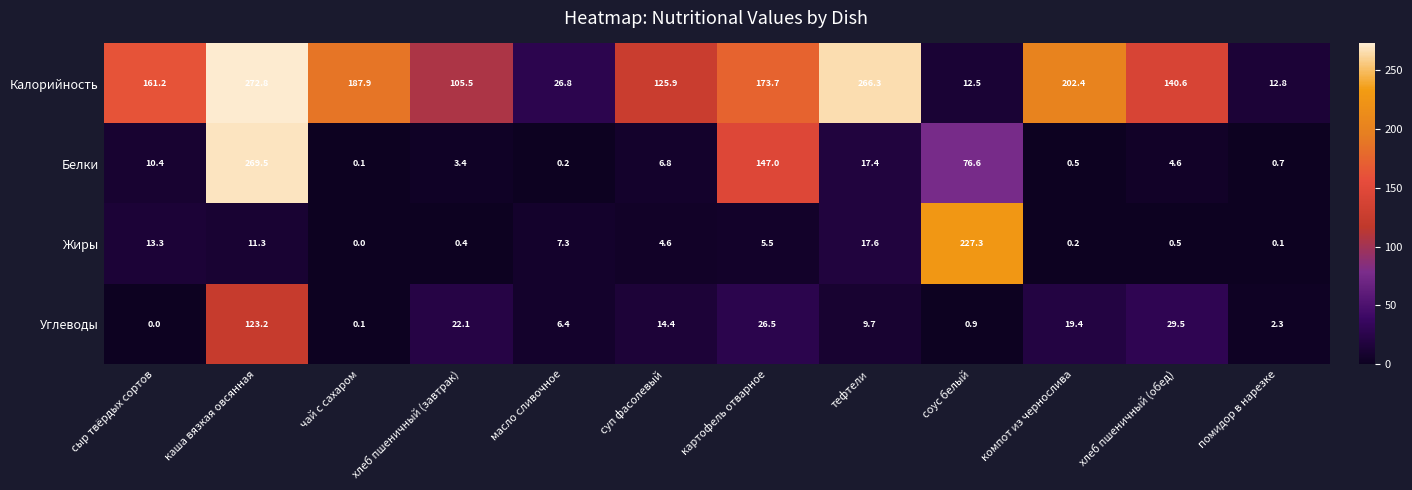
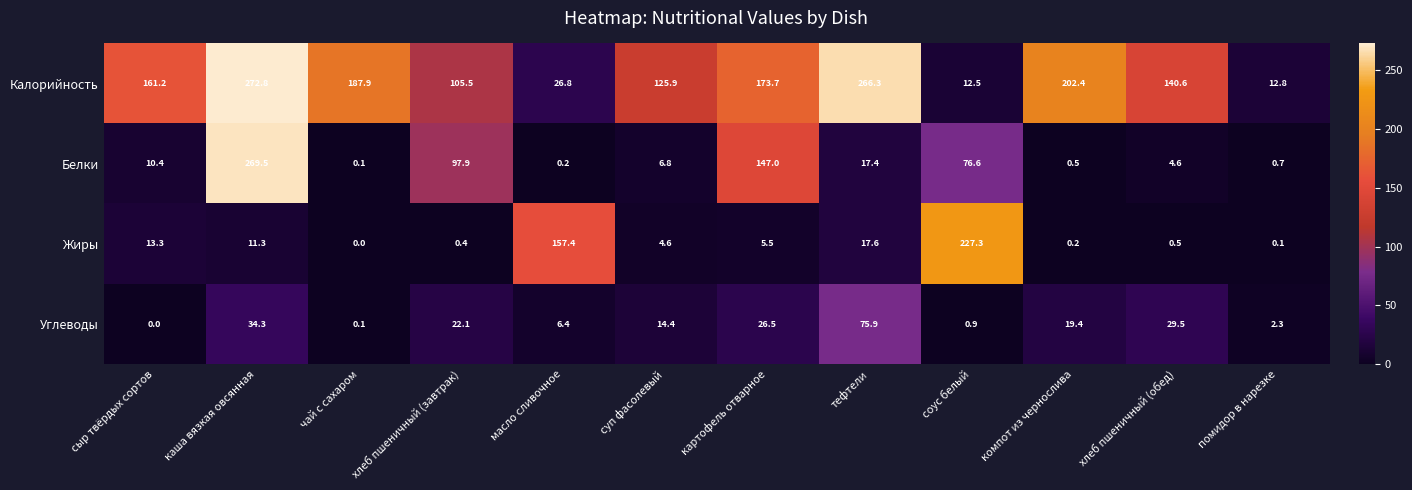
Белки, хлеб пшеничный (завтрак): 3.4 -> 97.9
Жиры, масло сливочное: 7.3 -> 157.4
Углеводы, каша вязкая овсянная: 123.2 -> 34.3
Углеводы, тефтели: 9.7 -> 75.9
